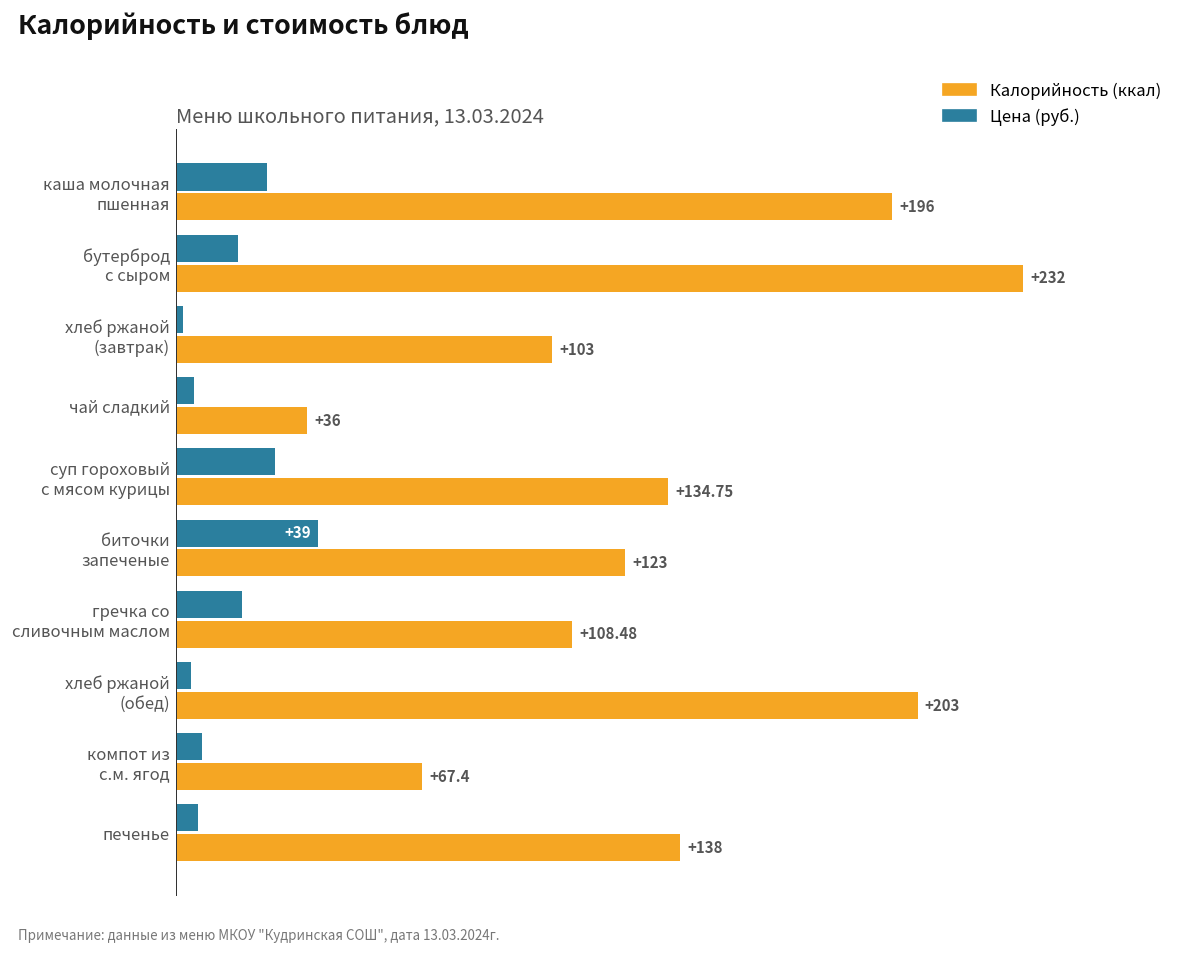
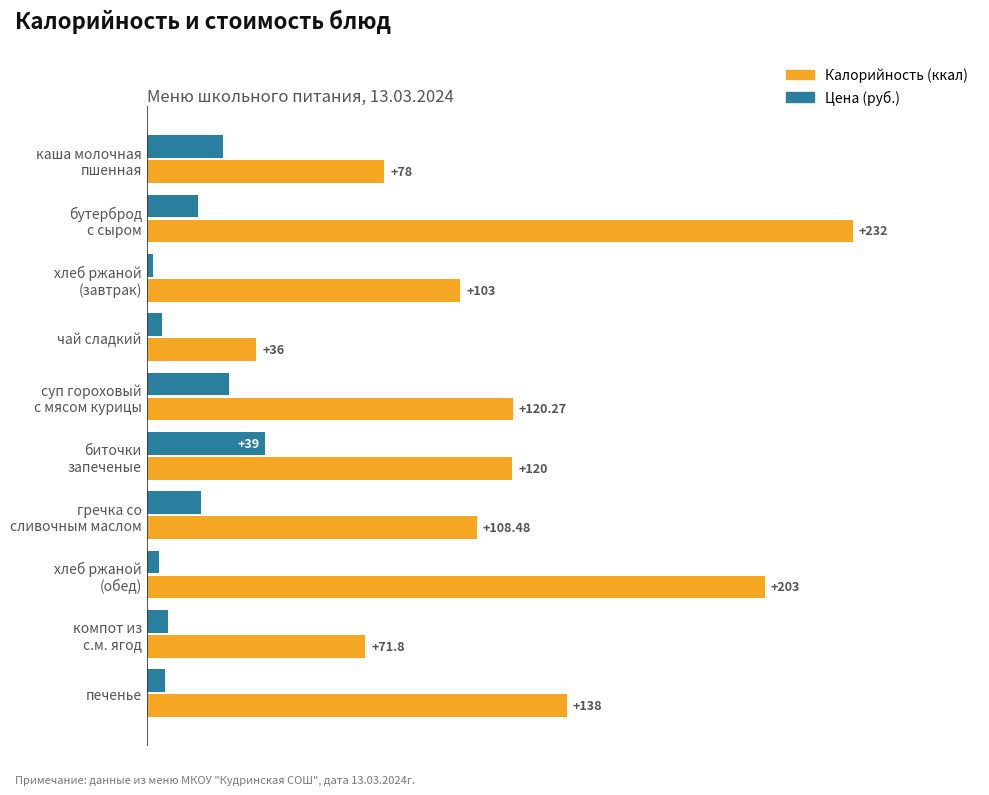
Калорийность (ккал), каша молочная пшенная: +196 -> +78
Калорийность (ккал), суп гороховый с мясом курицы: +134.75 -> +120.27
Калорийность (ккал), биточки запеченые: +123 -> +120
Калорийность (ккал), компот из с.м. ягод: +67.4 -> +71.8
